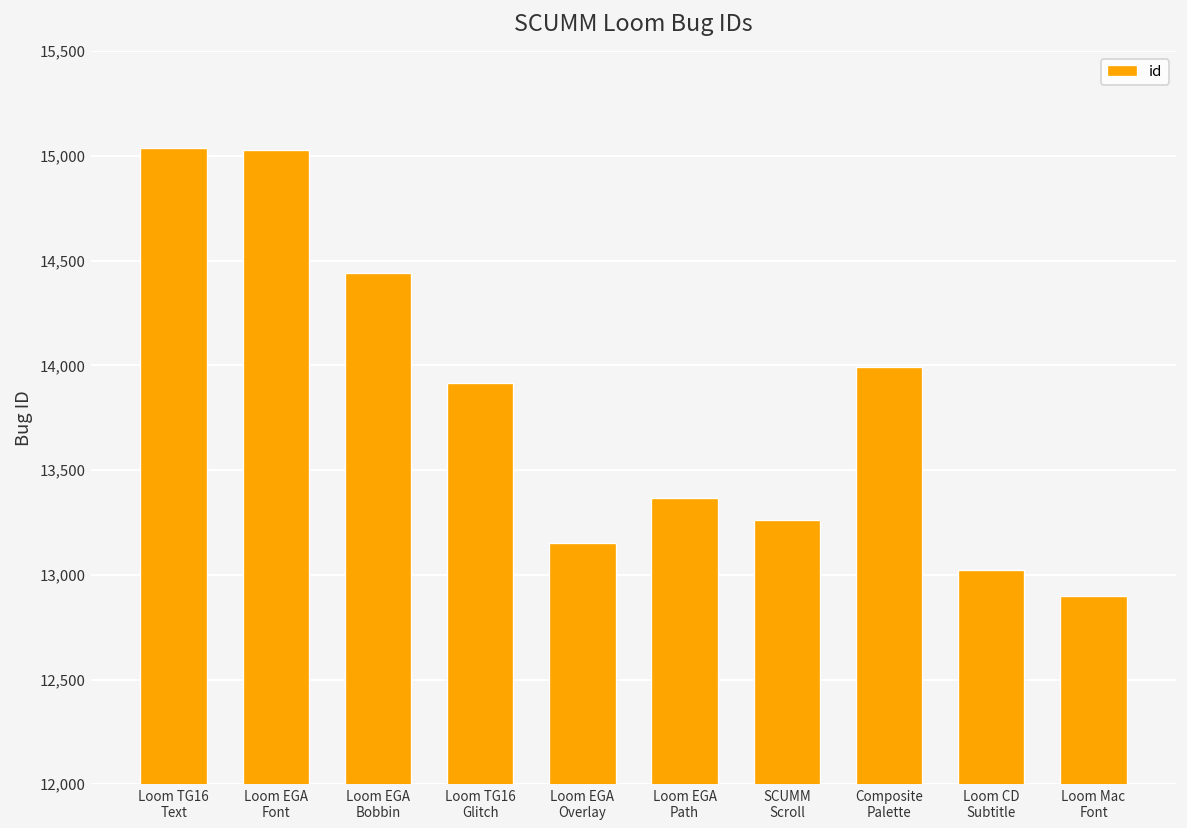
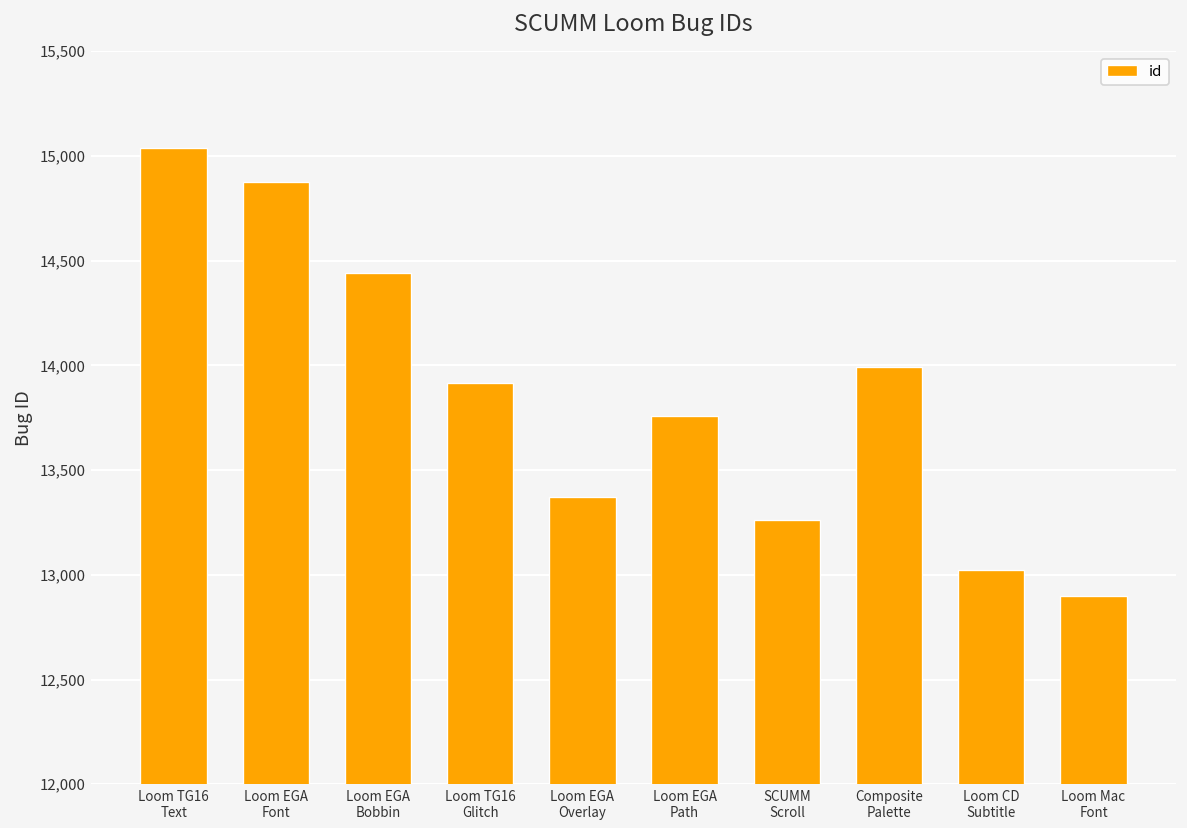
Loom EGA Font: 15,030 -> 14,880
Loom EGA Overlay: 13,150 -> 13,370
Loom EGA Path: 13,370 -> 13,760
